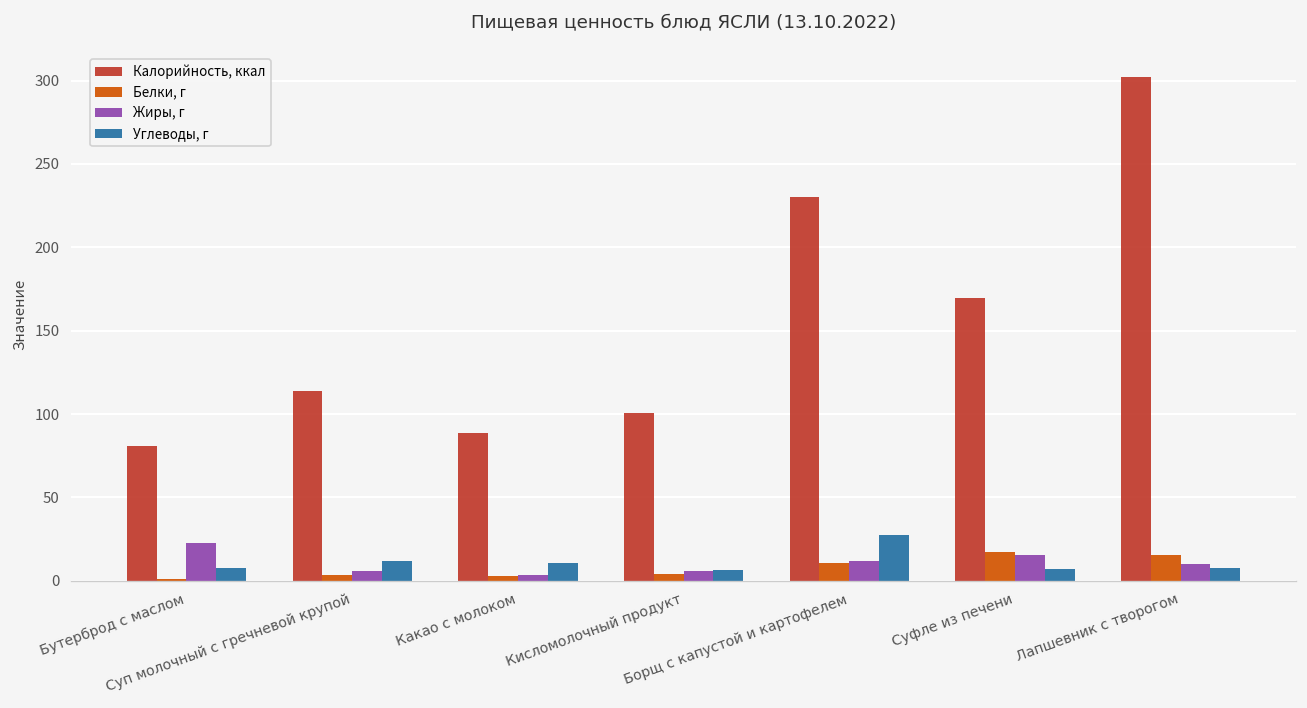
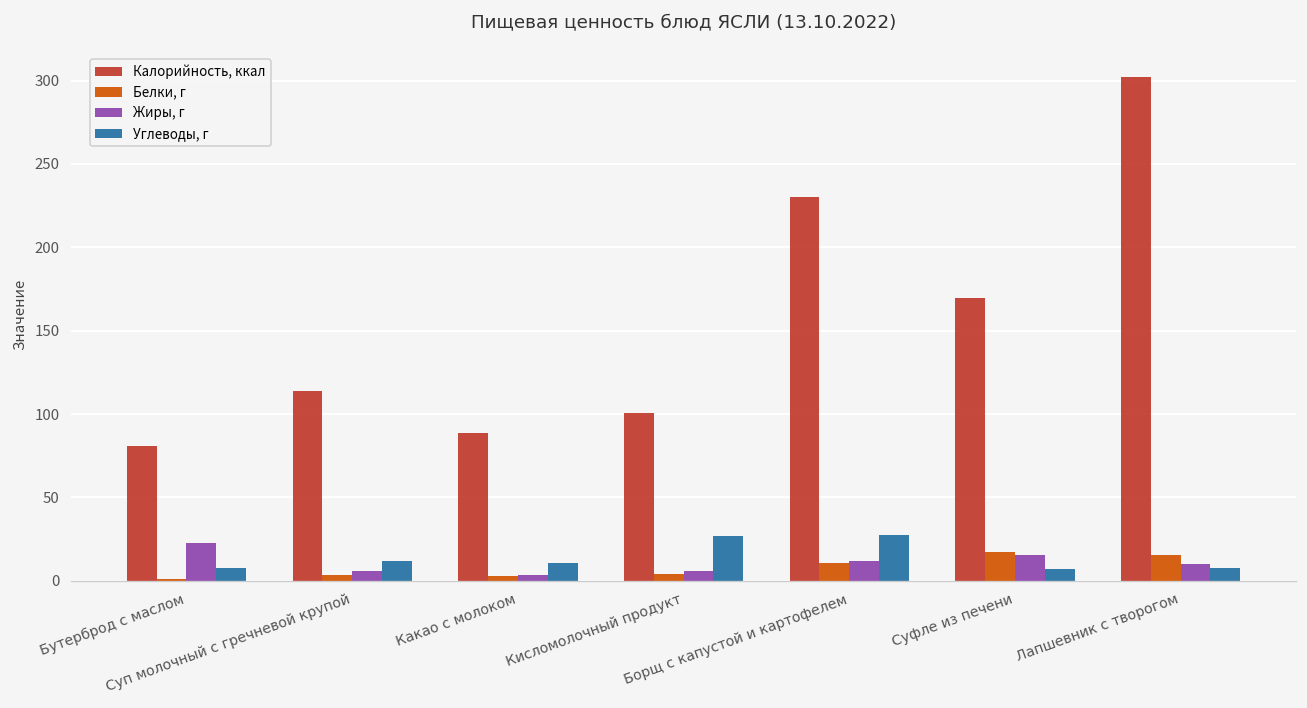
Углеводы, г, Кисломолочный продукт: 6 -> 27
